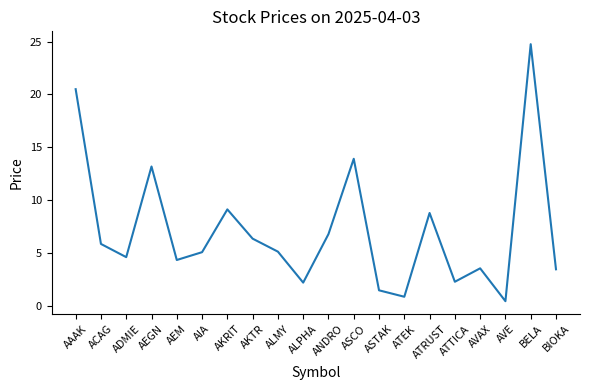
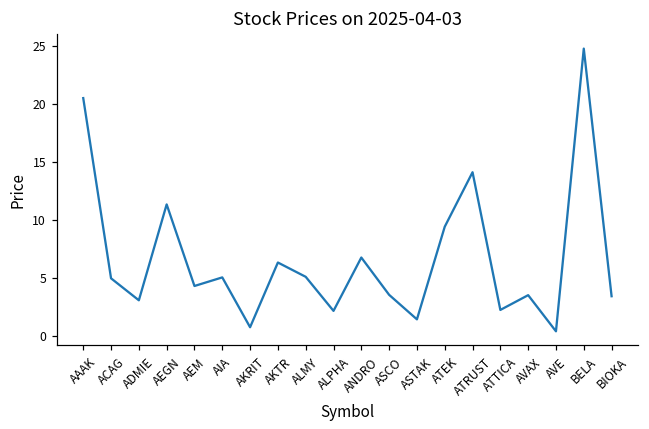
ACAG: 5.9 -> 5.0
ADMIE: 4.6 -> 3.1
AEGN: 13.2 -> 11.4
AKRIT: 9.1 -> 0.8
ASCO: 13.9 -> 3.6
ATEK: 0.9 -> 9.4
ATRUST: 8.8 -> 14.1
